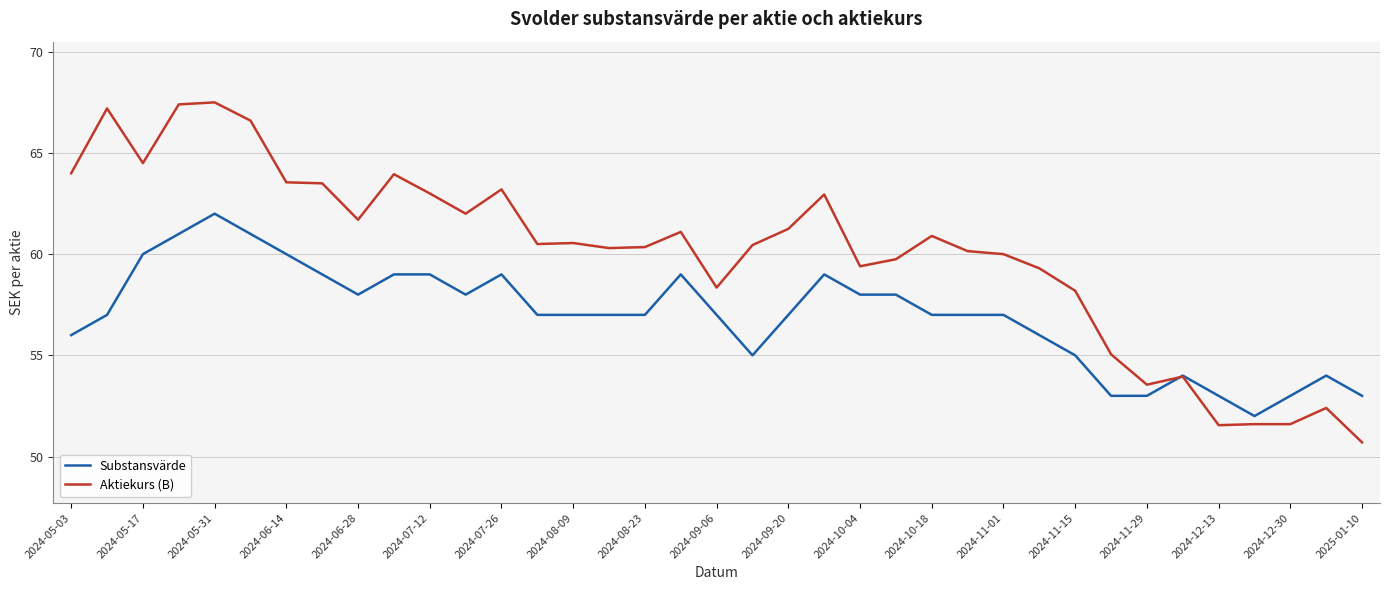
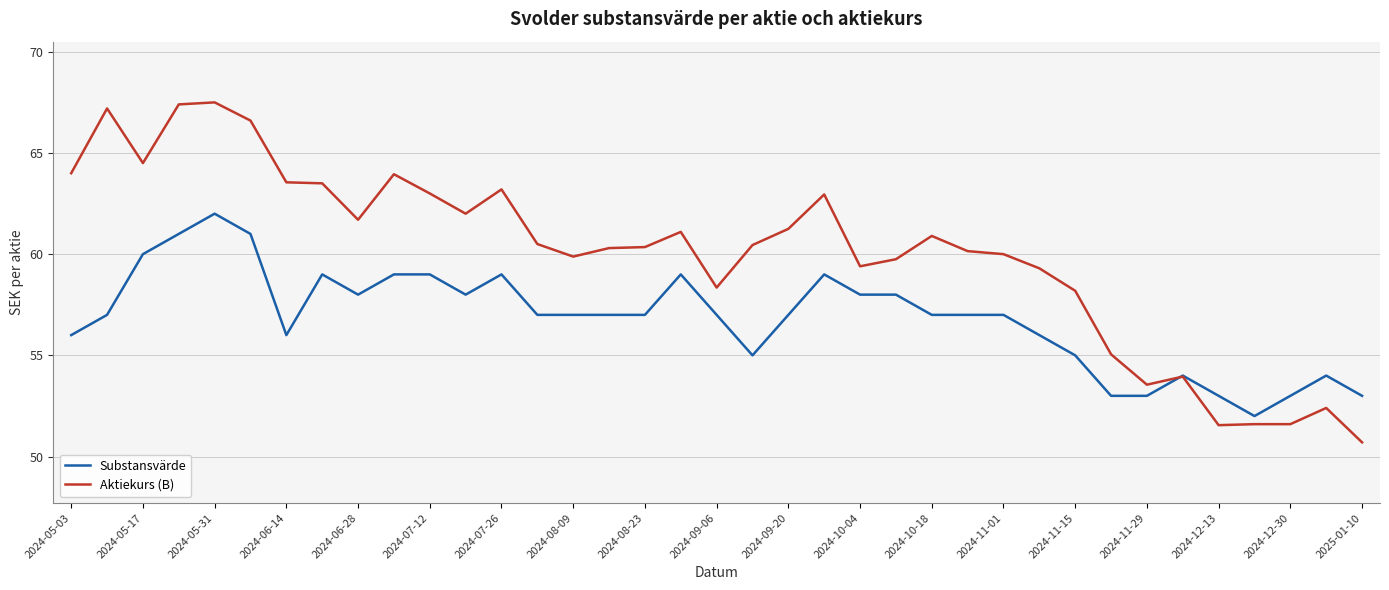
Substansvärde, 2024-06-14: 60 -> 56
Aktiekurs (B), 2024-08-09: 60.6 -> 59.9
